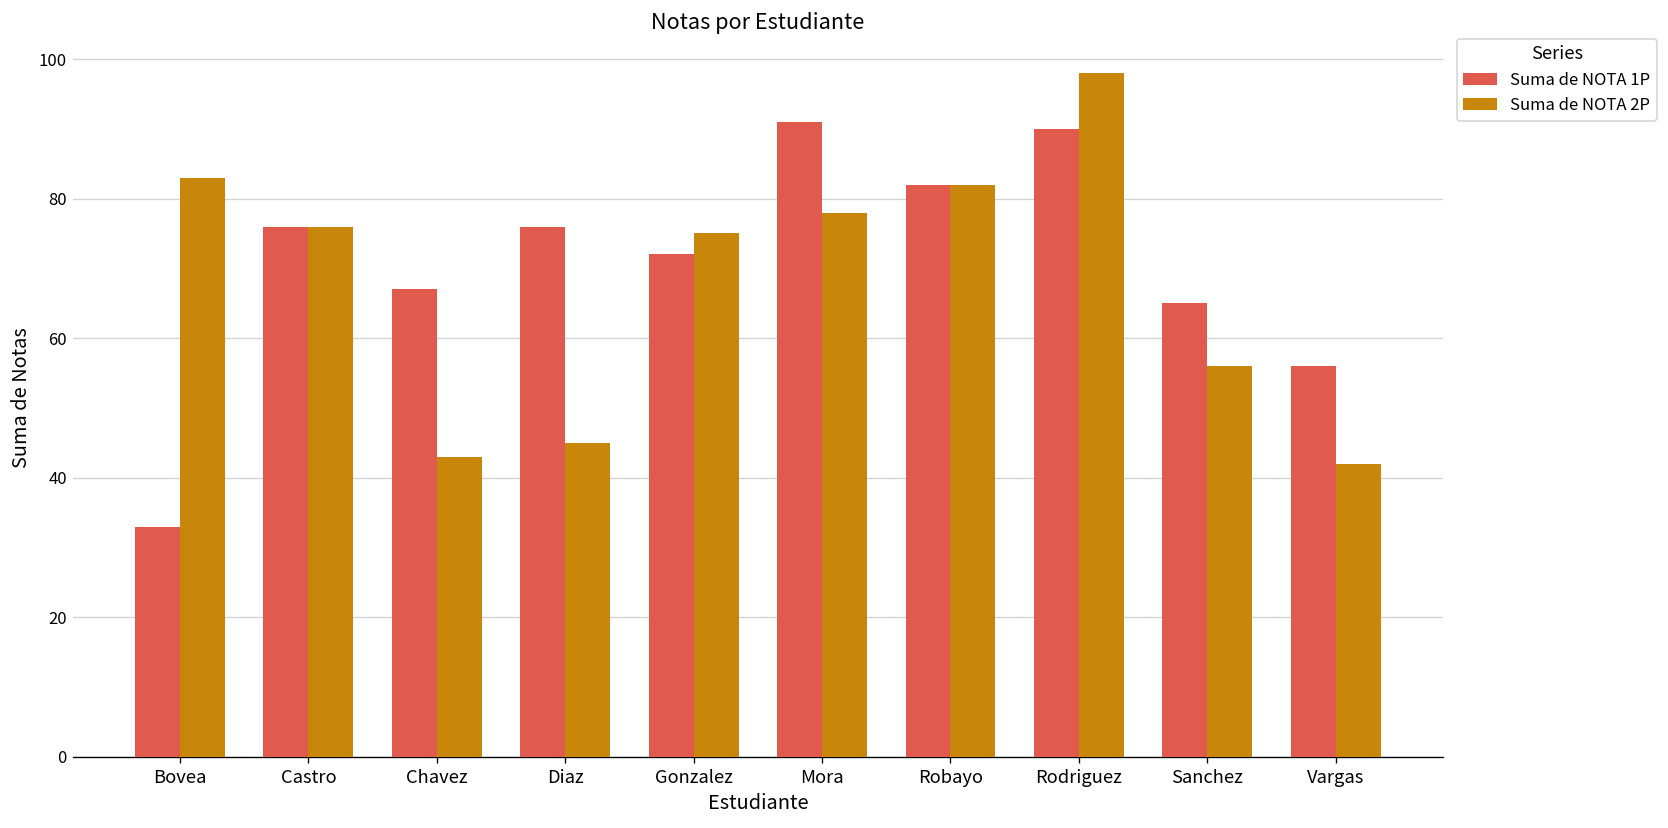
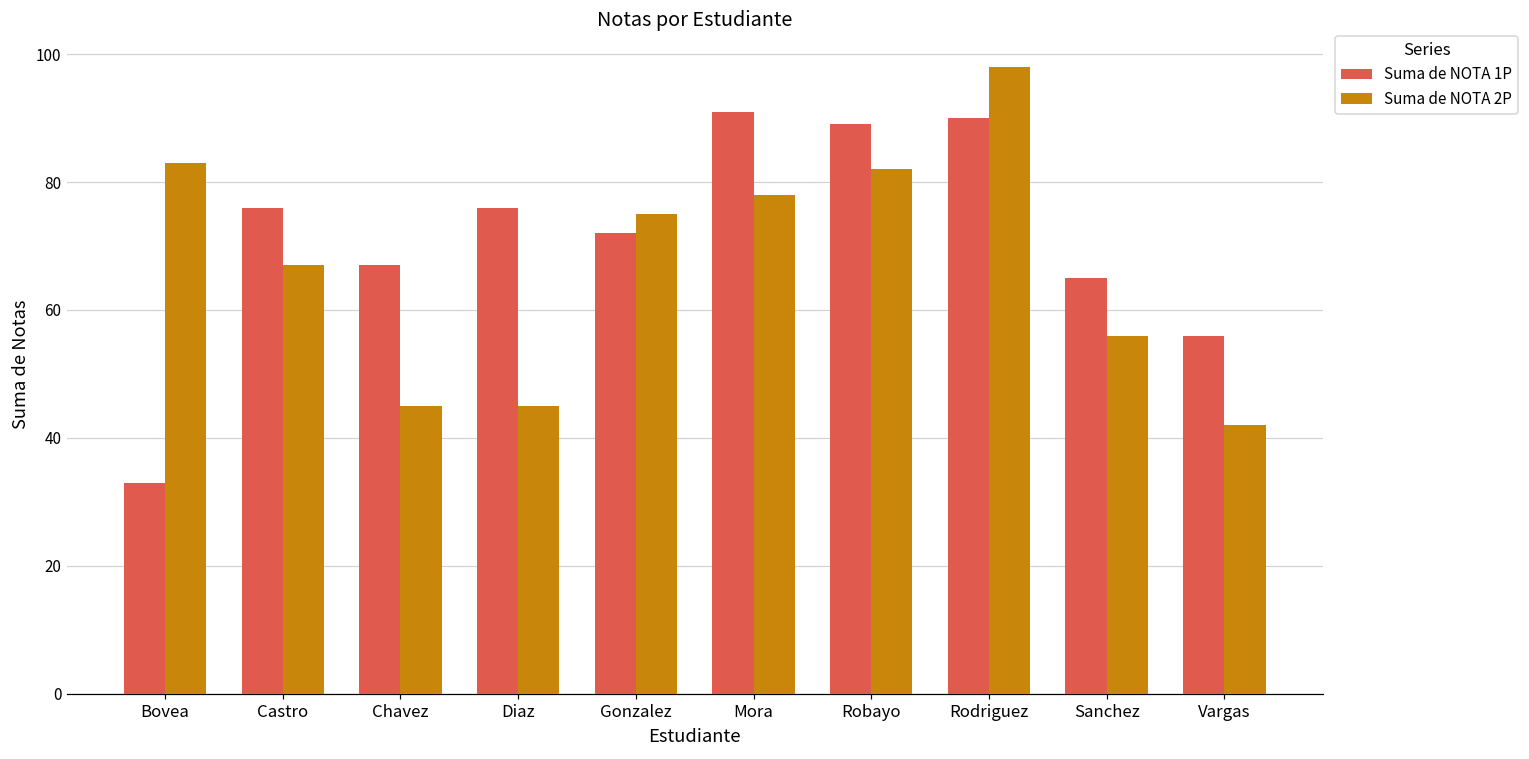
Suma de NOTA 2P, Castro: 76 -> 67
Suma de NOTA 2P, Chavez: 43 -> 45
Suma de NOTA 1P, Robayo: 82 -> 89
